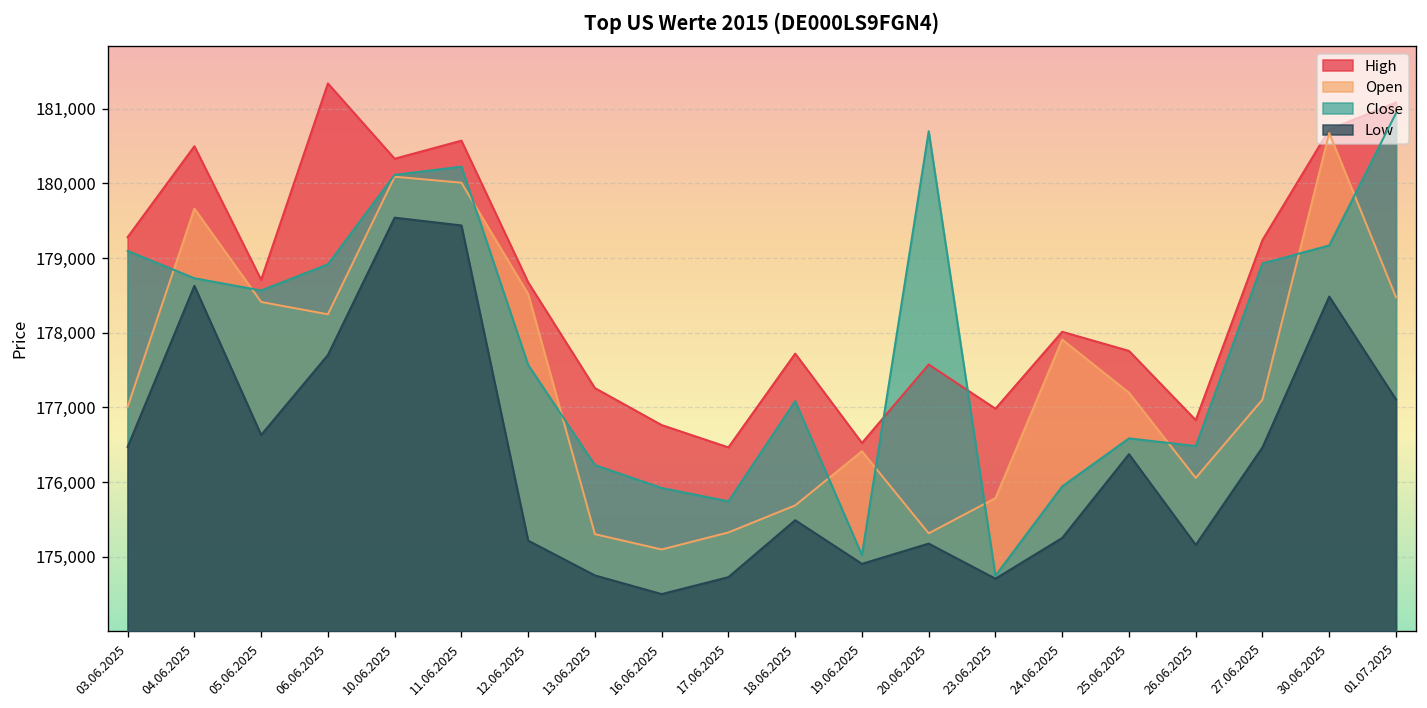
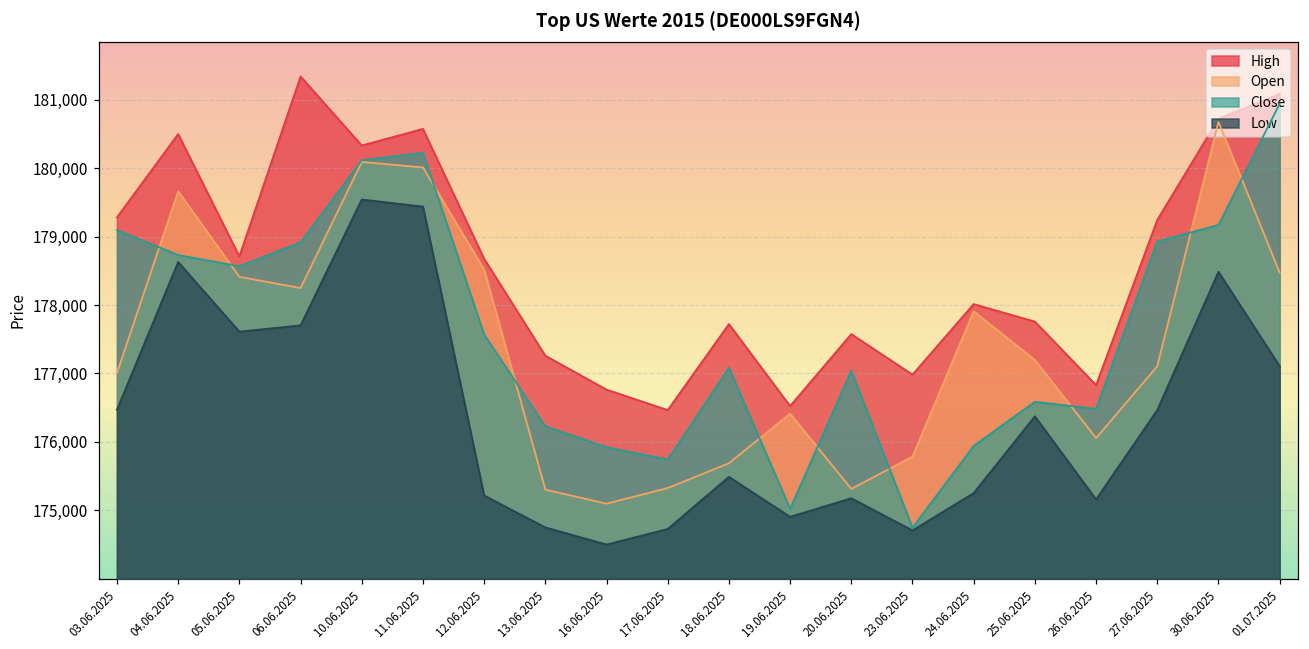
Low, 05.06.2025: 176,600 -> 177,600
Close, 20.06.2025: 180,700 -> 177,000
